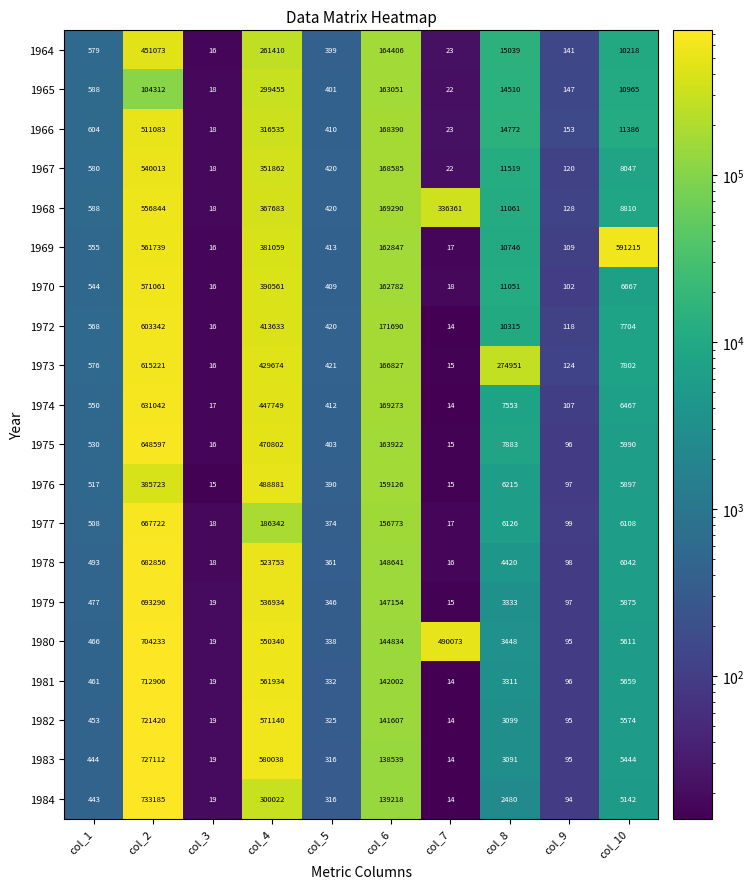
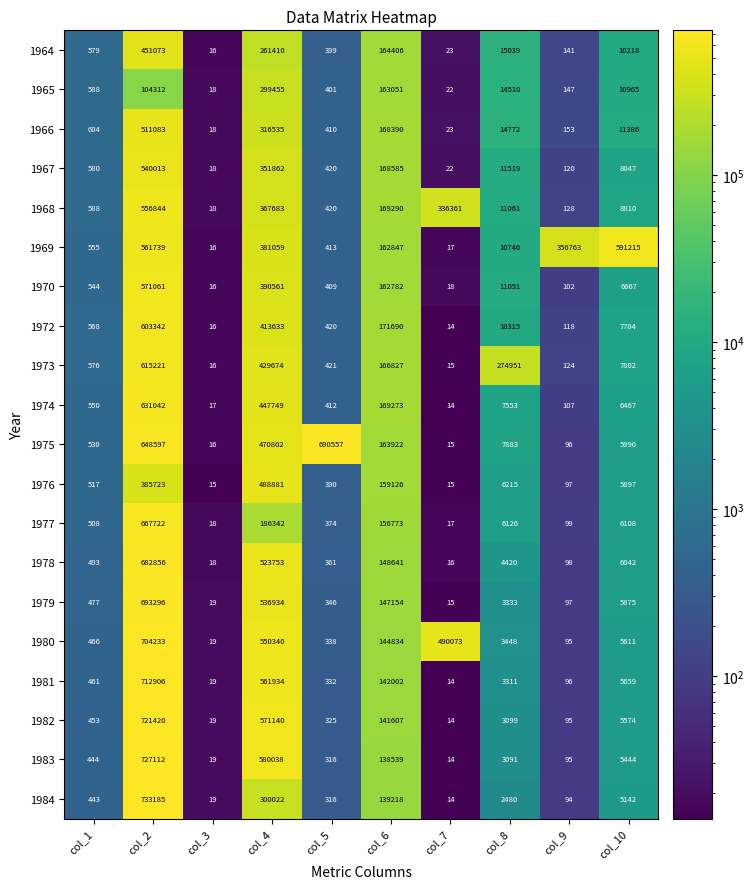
1969, col_9: 109 -> 356763
1975, col_5: 403 -> 690557
